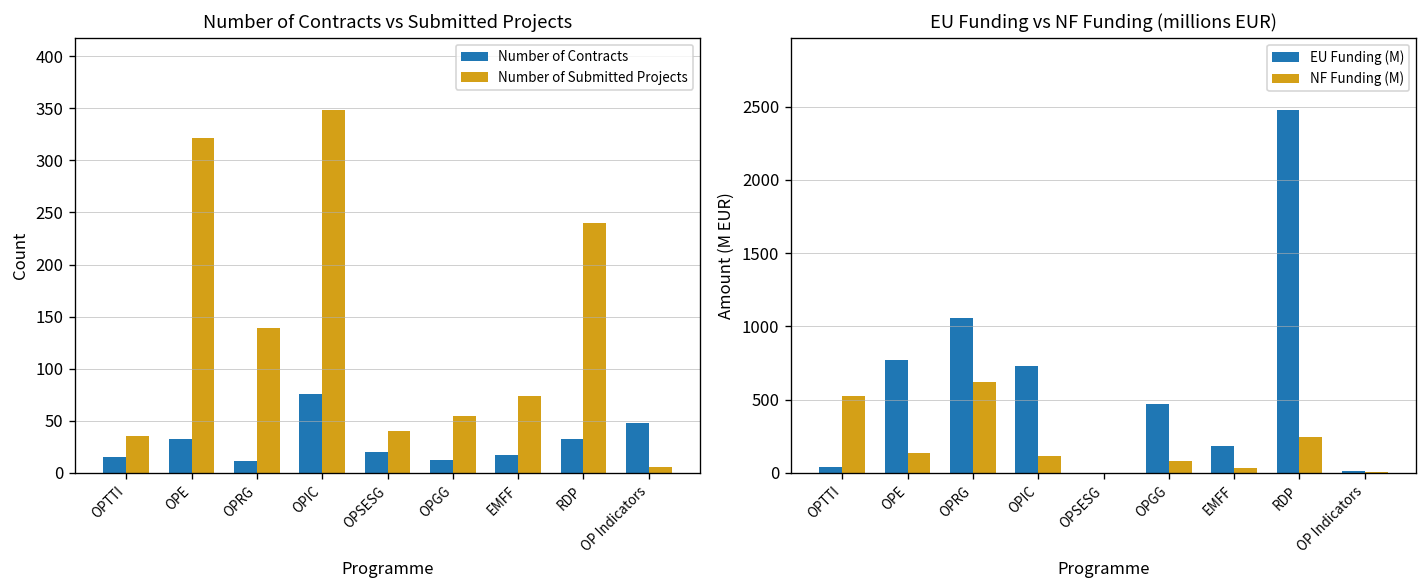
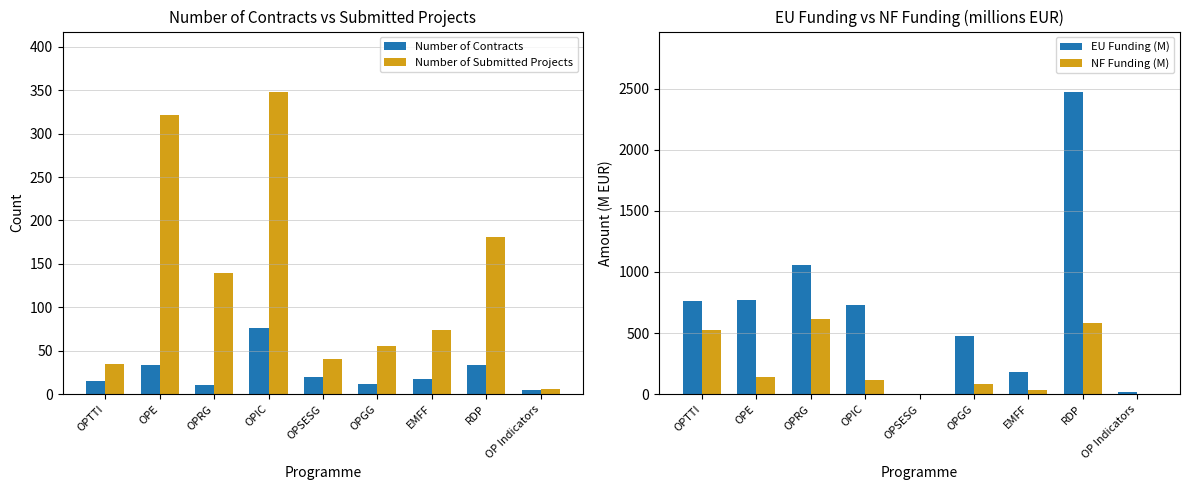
Number of Contracts vs Submitted Projects, Number of Submitted Projects, RDP: 240 -> 180
Number of Contracts vs Submitted Projects, Number of Contracts, OP Indicators: 50 -> 10
EU Funding vs NF Funding (millions EUR), EU Funding (M), OPTTI: 40 -> 760
EU Funding vs NF Funding (millions EUR), NF Funding (M), RDP: 240 -> 580
